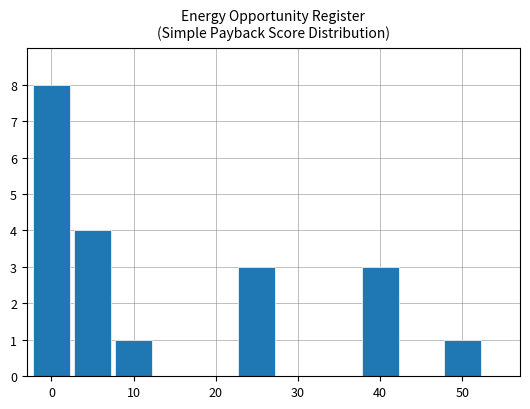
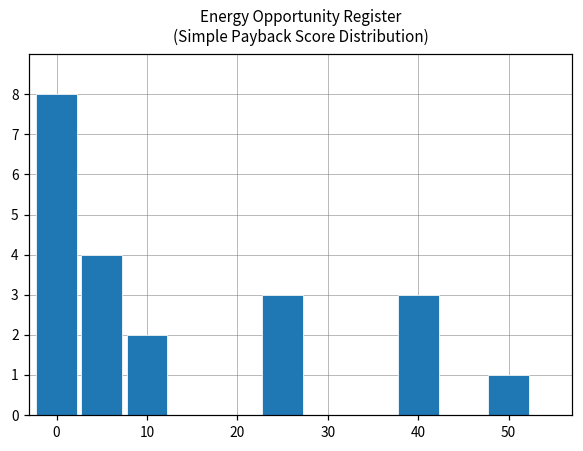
10: 1 -> 2
